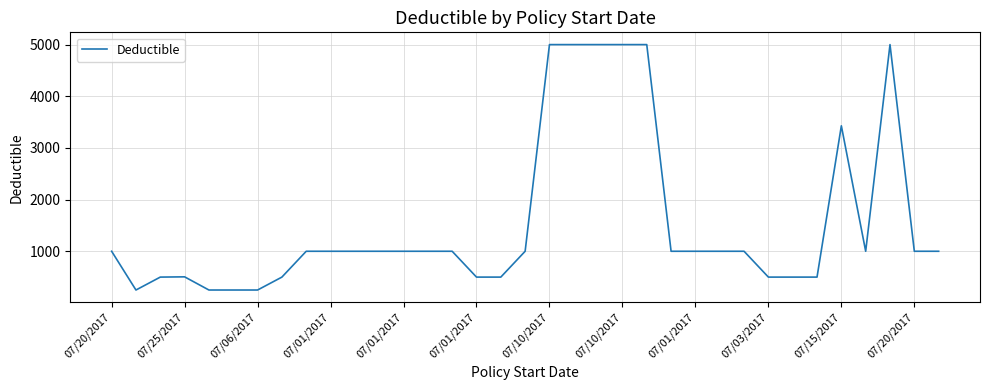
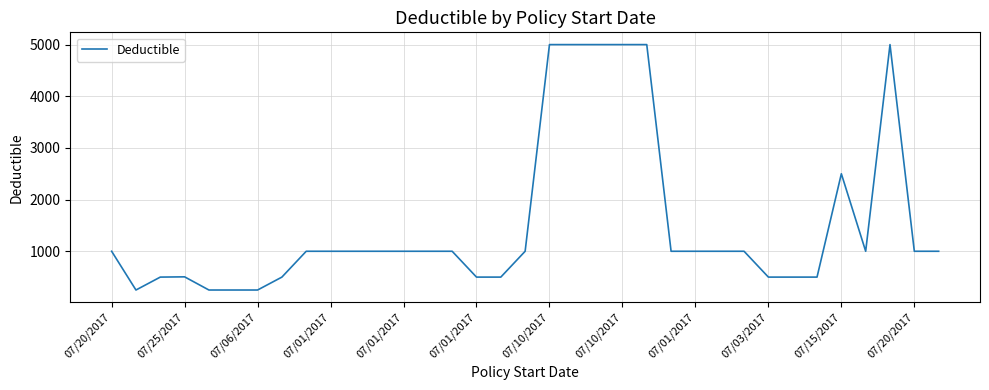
07/15/2017: 3400 -> 2500
